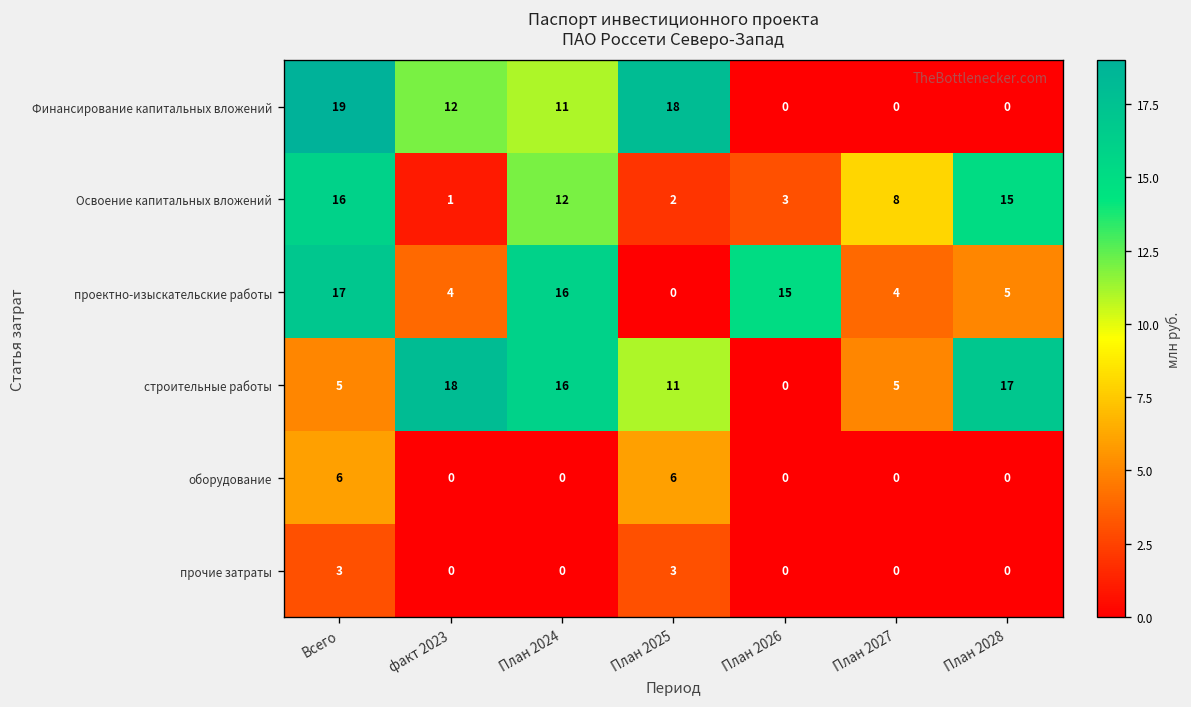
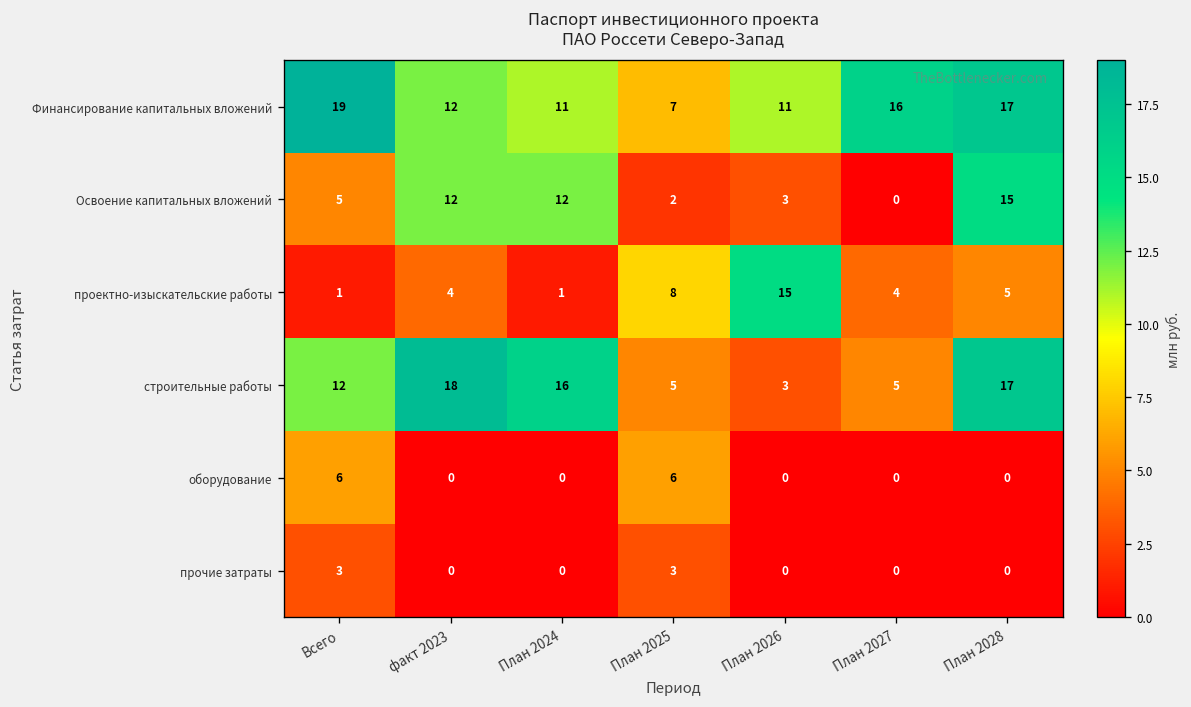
Финансирование капитальных вложений, План 2025: 18 -> 7
Финансирование капитальных вложений, План 2026: 0 -> 11
Финансирование капитальных вложений, План 2027: 0 -> 16
Финансирование капитальных вложений, План 2028: 0 -> 17
Освоение капитальных вложений, Всего: 16 -> 5
Освоение капитальных вложений, факт 2023: 1 -> 12
Освоение капитальных вложений, План 2027: 8 -> 0
проектно-изыскательские работы, Всего: 17 -> 1
проектно-изыскательские работы, План 2024: 16 -> 1
проектно-изыскательские работы, План 2025: 0 -> 8
строительные работы, Всего: 5 -> 12
строительные работы, План 2025: 11 -> 5
строительные работы, План 2026: 0 -> 3
